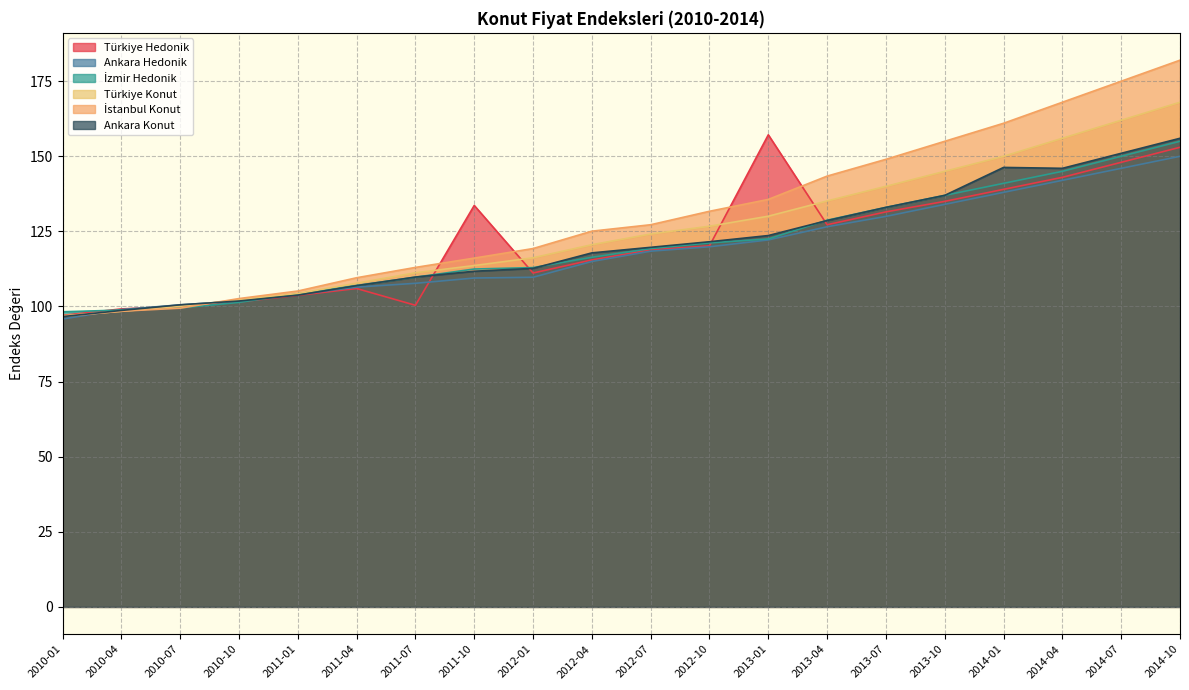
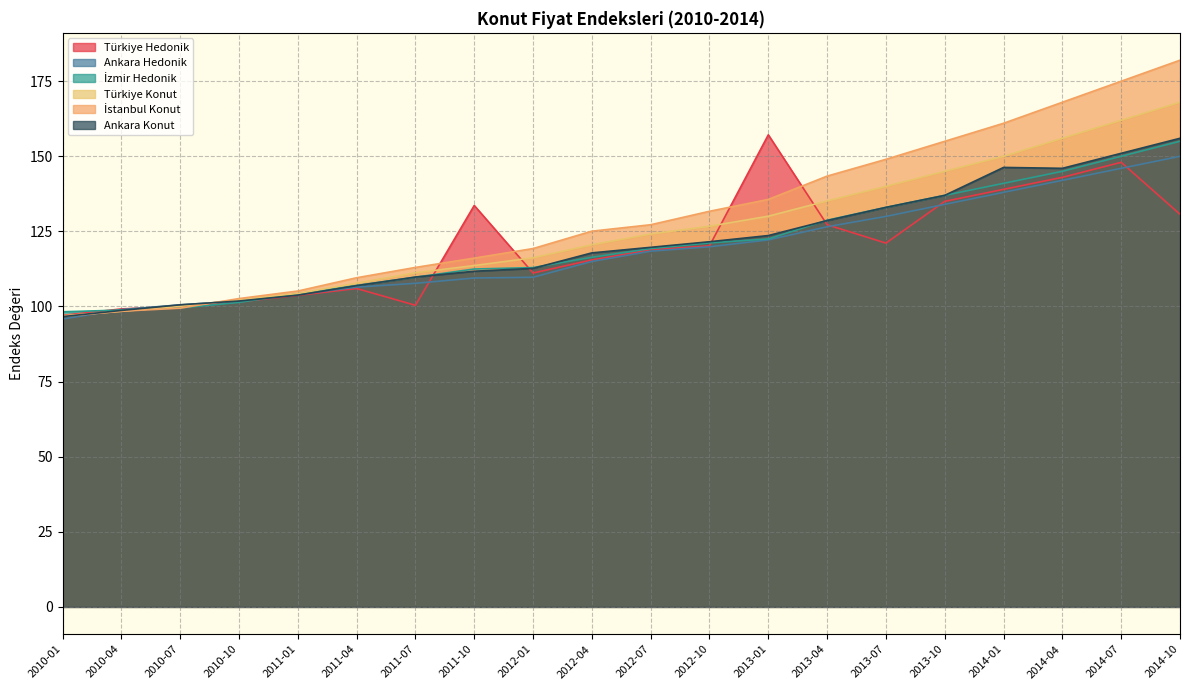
Türkiye Hedonik, 2013-07: 132 -> 121
Türkiye Hedonik, 2014-10: 153 -> 131
